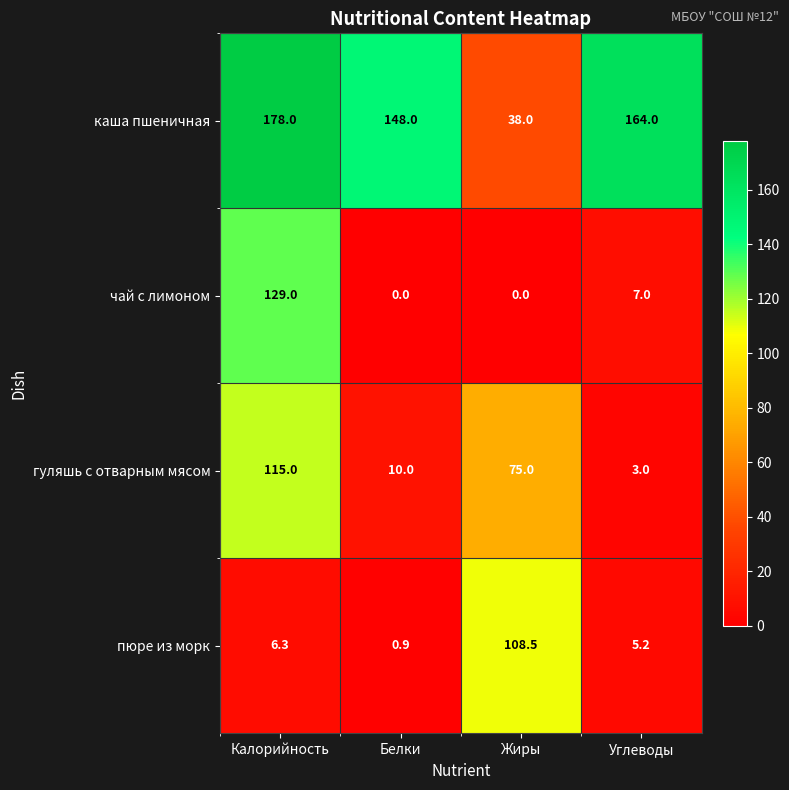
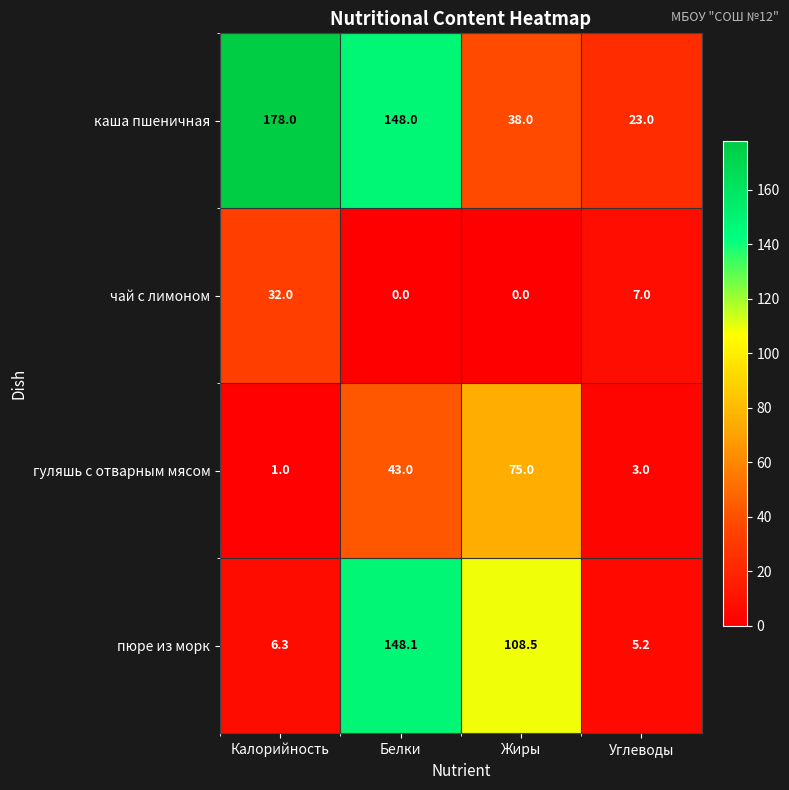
каша пшеничная, Углеводы: 164.0 -> 23.0
чай с лимоном, Калорийность: 129.0 -> 32.0
гуляшь с отварным мясом, Калорийность: 115.0 -> 1.0
гуляшь с отварным мясом, Белки: 10.0 -> 43.0
пюре из морк, Белки: 0.9 -> 148.1
